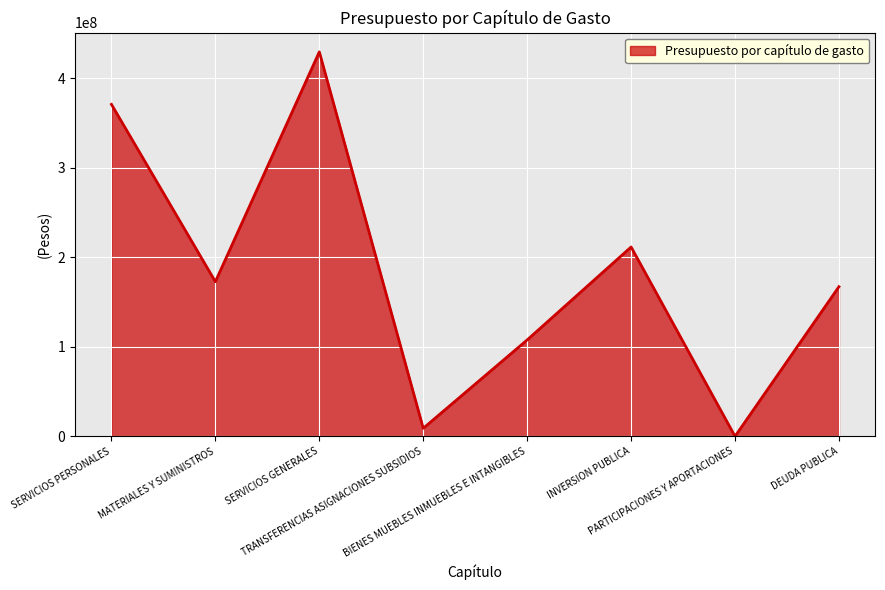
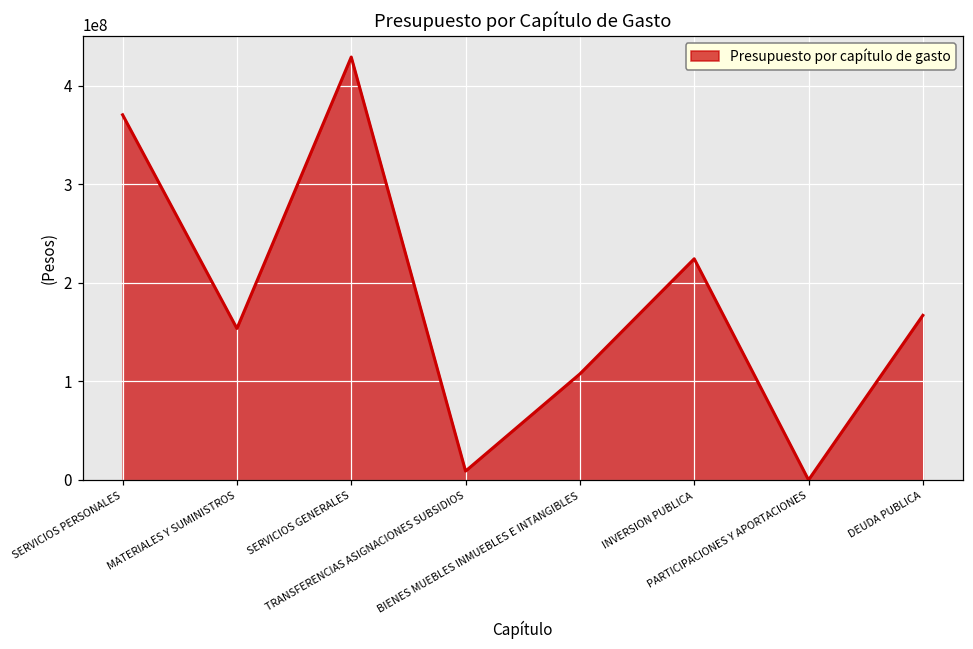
MATERIALES Y SUMINISTROS: 170000000 -> 150000000
INVERSION PUBLICA: 210000000 -> 220000000
